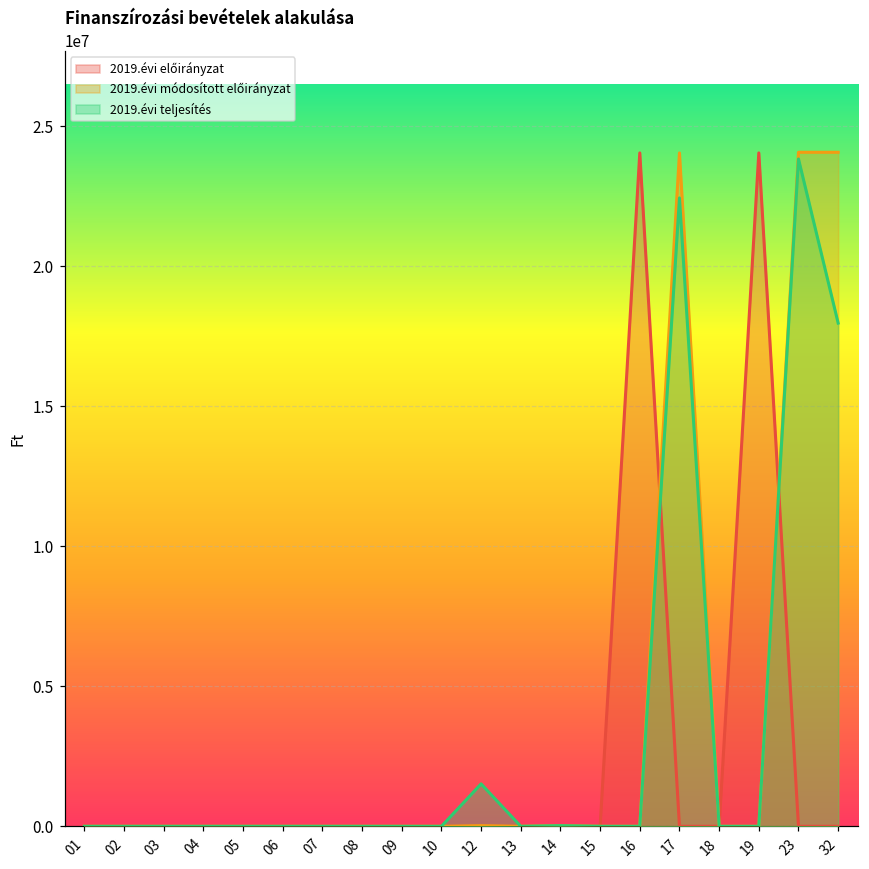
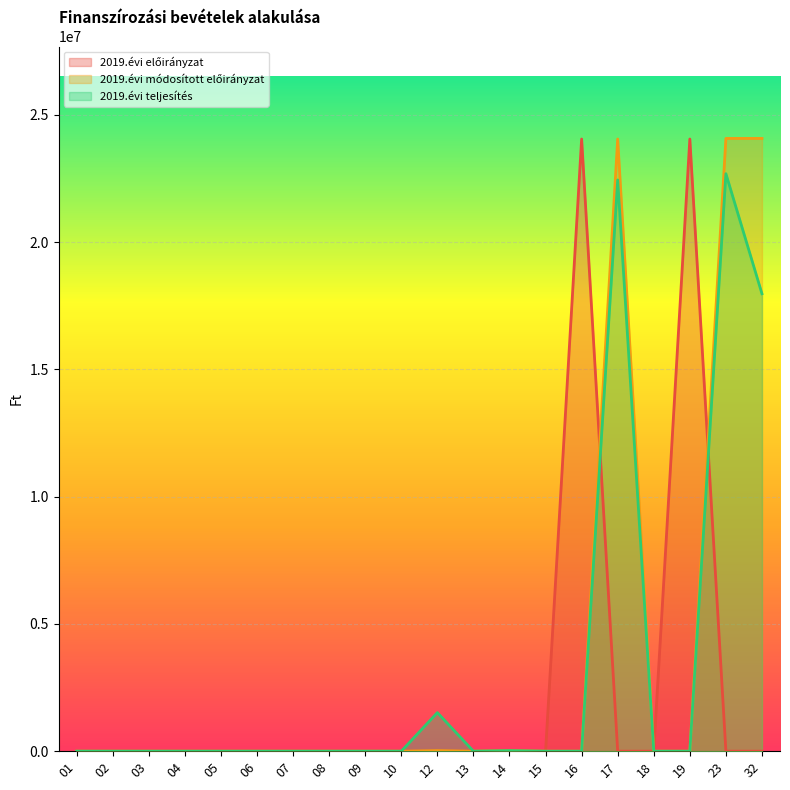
2019.évi teljesítés, 23: 23800000 -> 22700000
